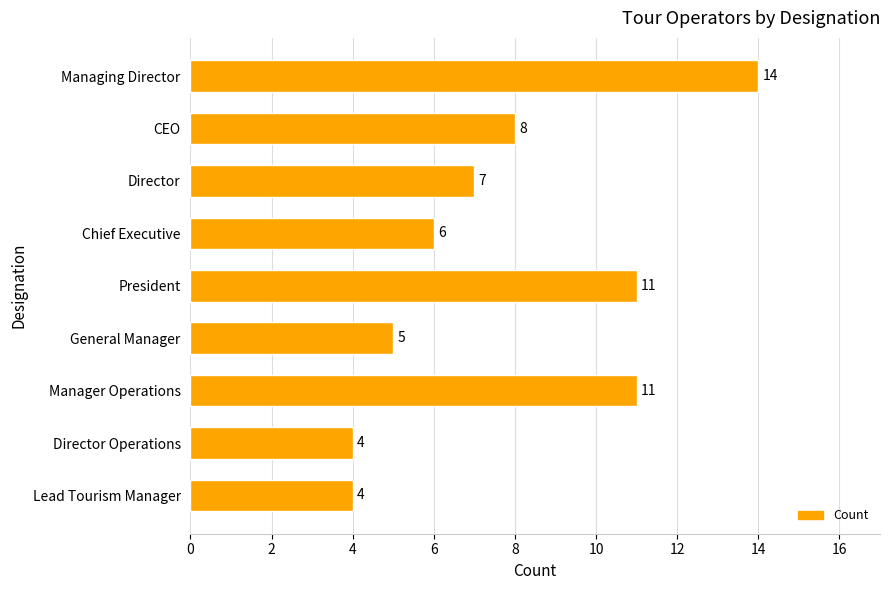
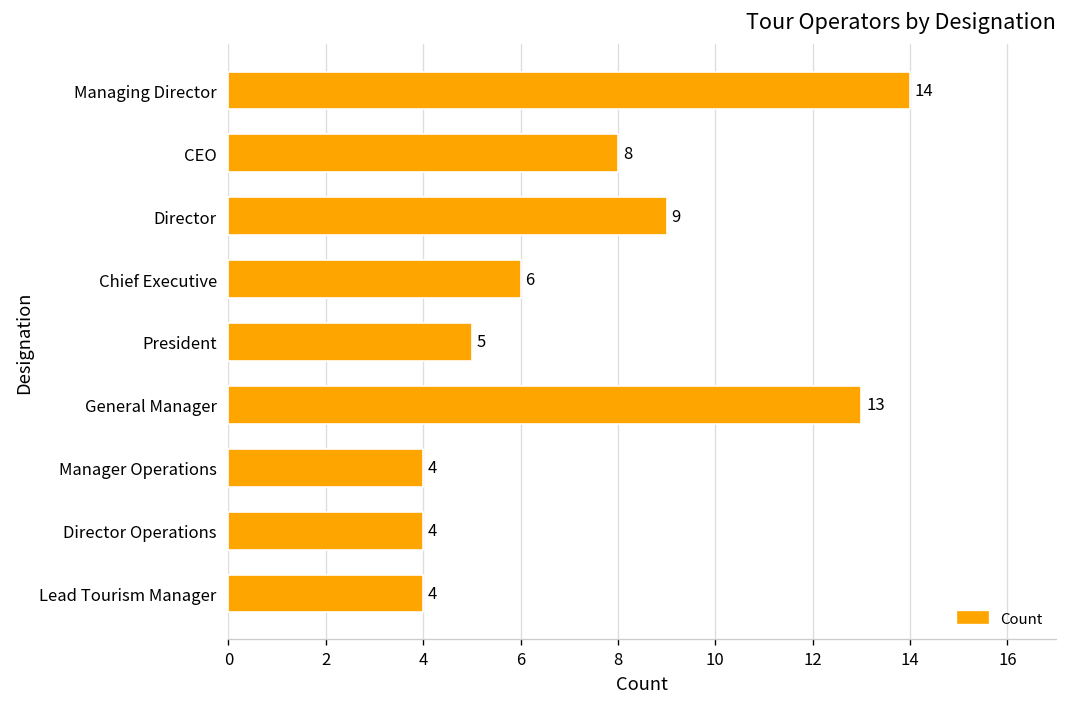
Director: 7 -> 9
President: 11 -> 5
General Manager: 5 -> 13
Manager Operations: 11 -> 4
